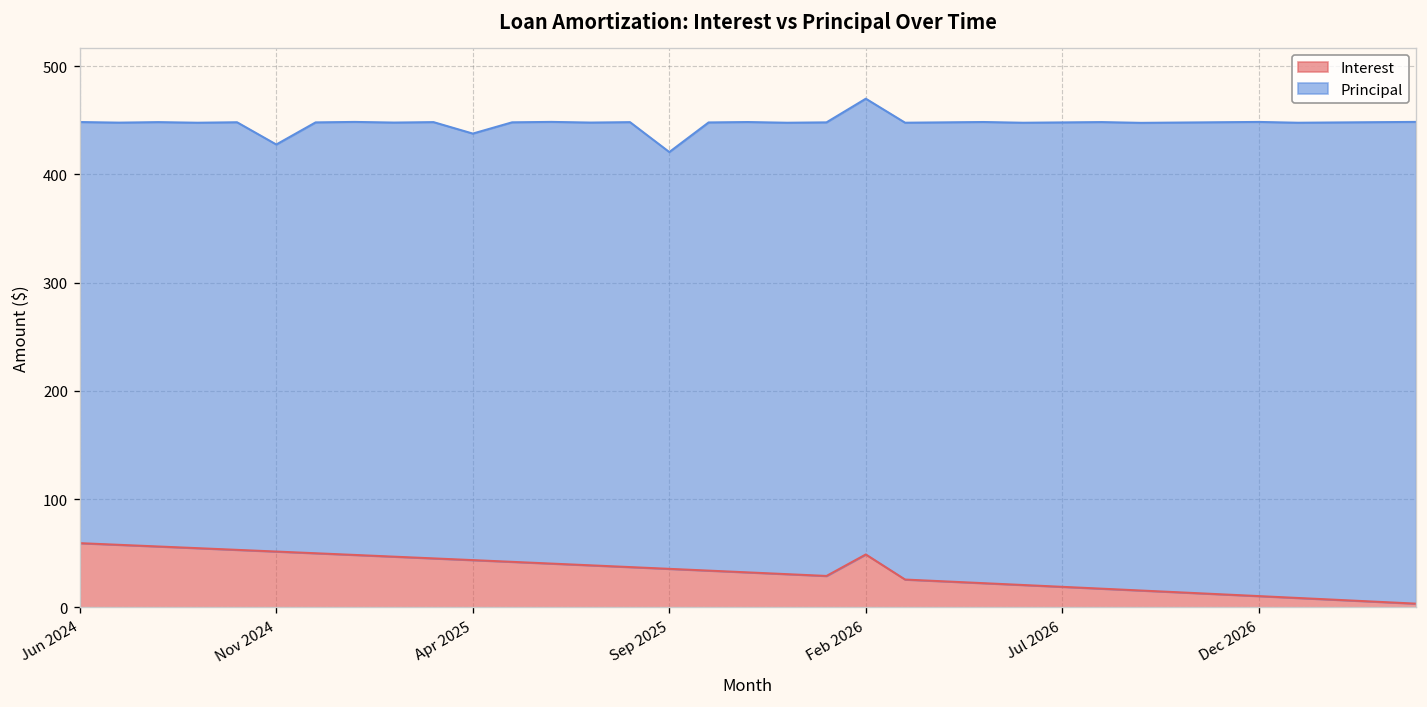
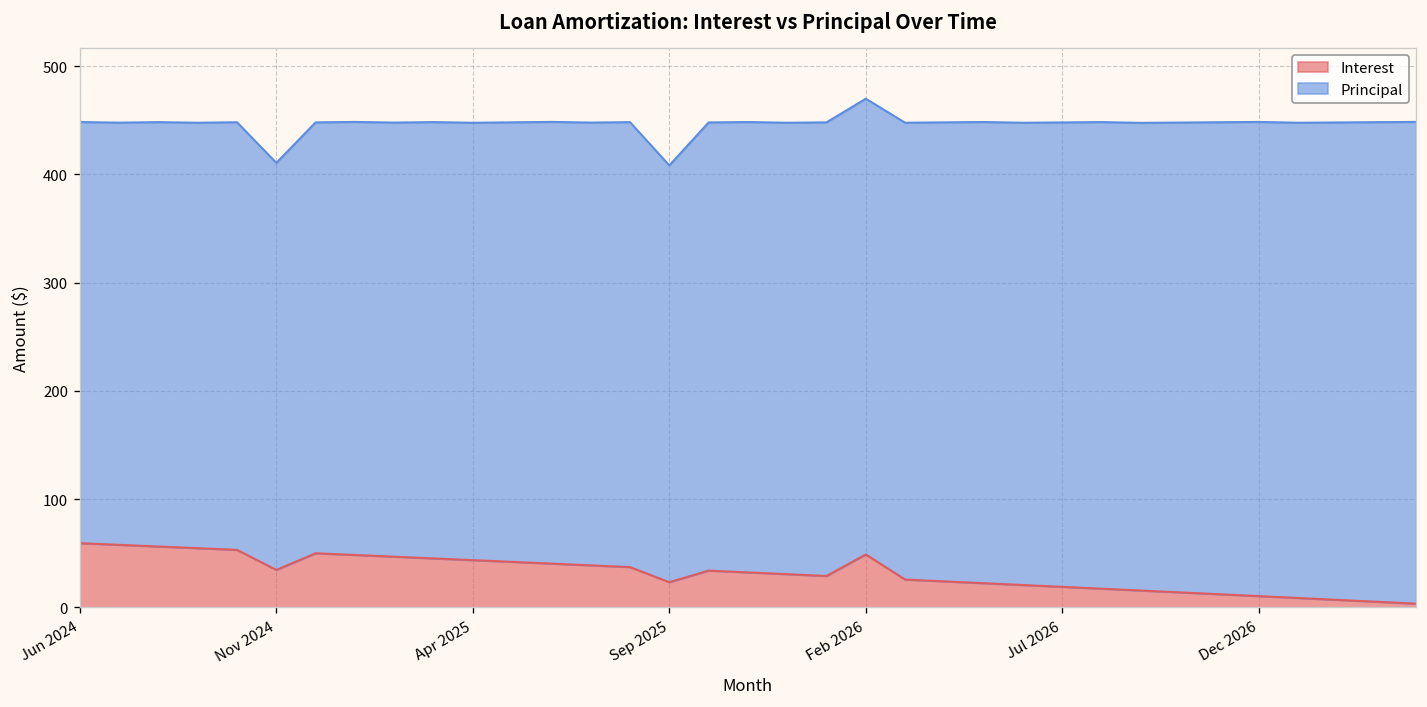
Interest, Nov 2024: 50 -> 30
Principal, Apr 2025: 390 -> 400
Interest, Sep 2025: 40 -> 20
